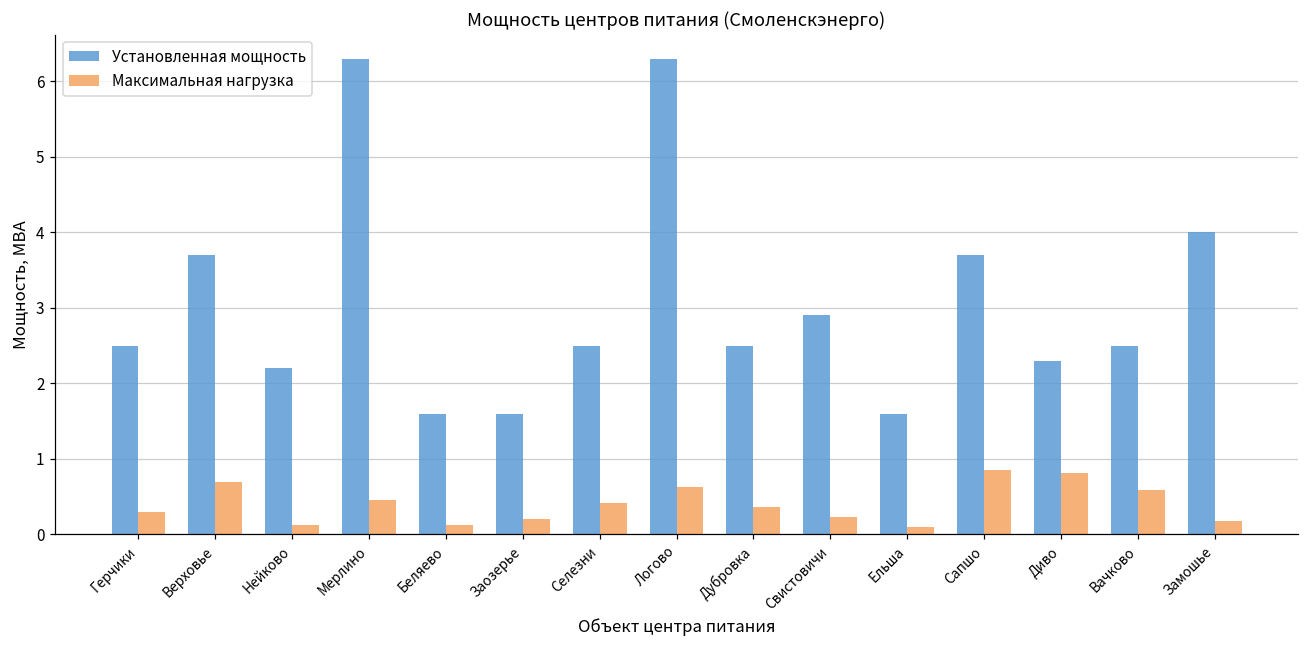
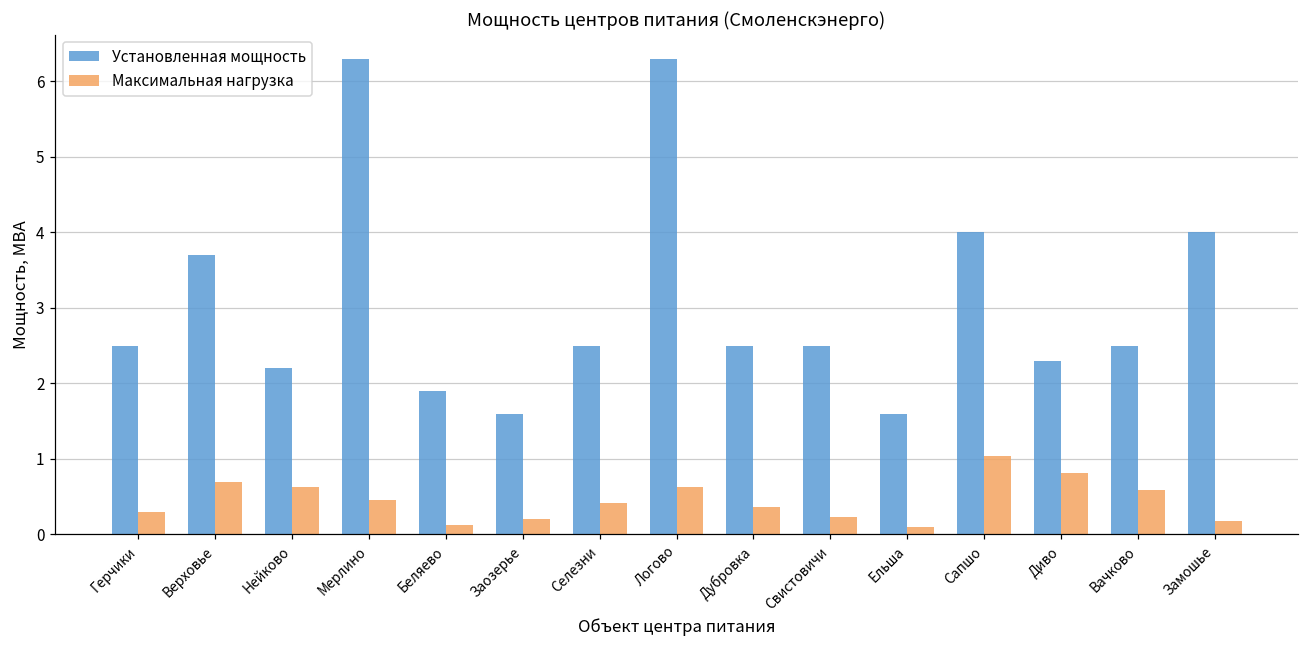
Максимальная нагрузка, Нейково: 0.1 -> 0.6
Установленная мощность, Беляево: 1.6 -> 1.9
Установленная мощность, Свистовичи: 2.9 -> 2.5
Установленная мощность, Сапшо: 3.7 -> 4.0
Максимальная нагрузка, Сапшо: 0.9 -> 1.0
